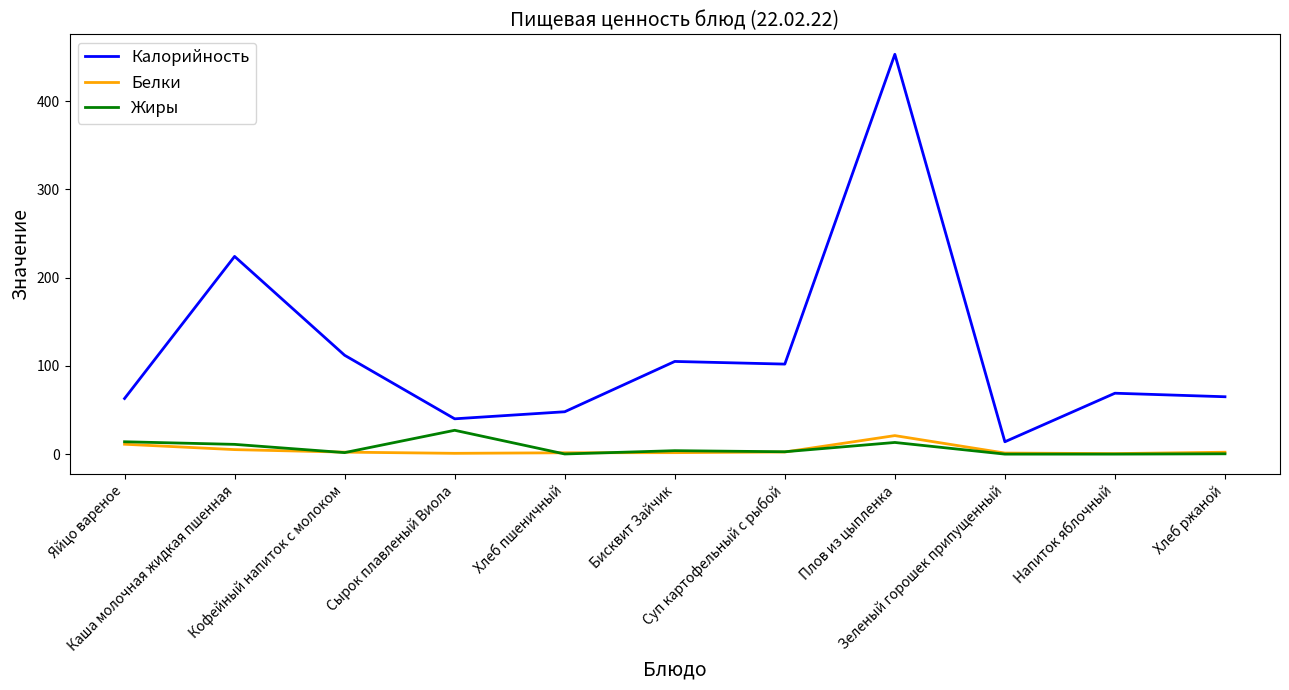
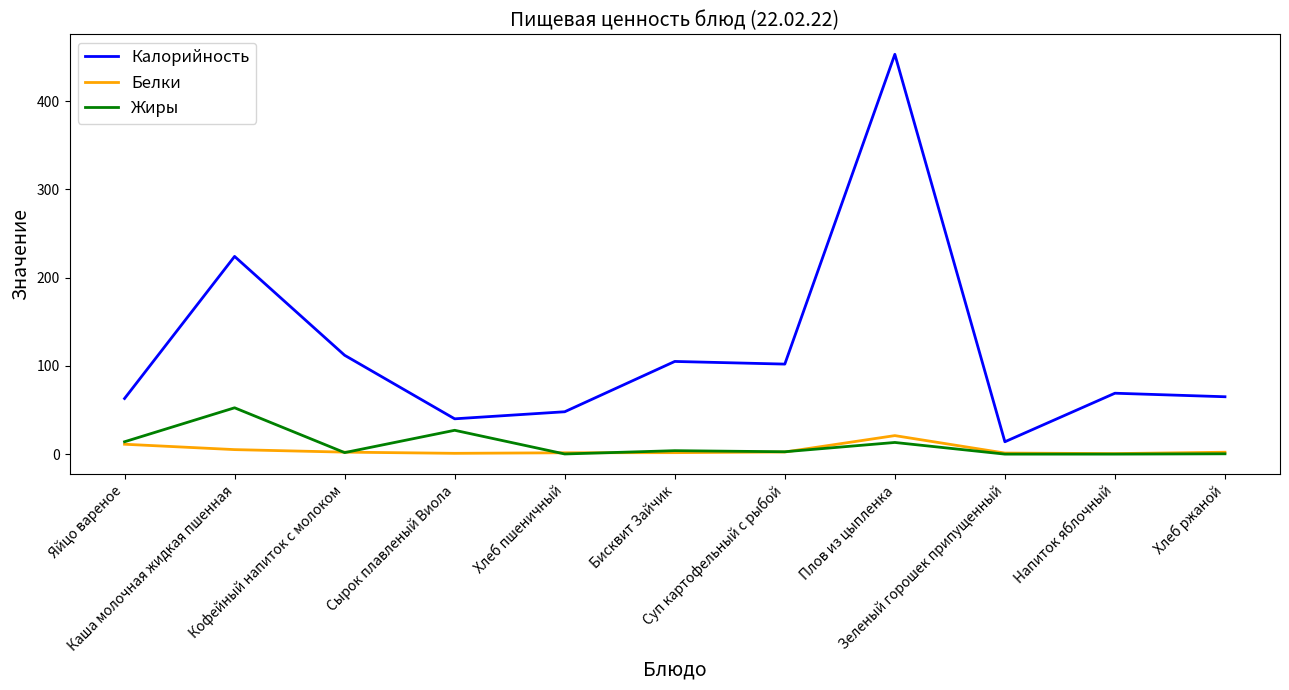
Жиры, Каша молочная жидкая пшенная: 10 -> 50
